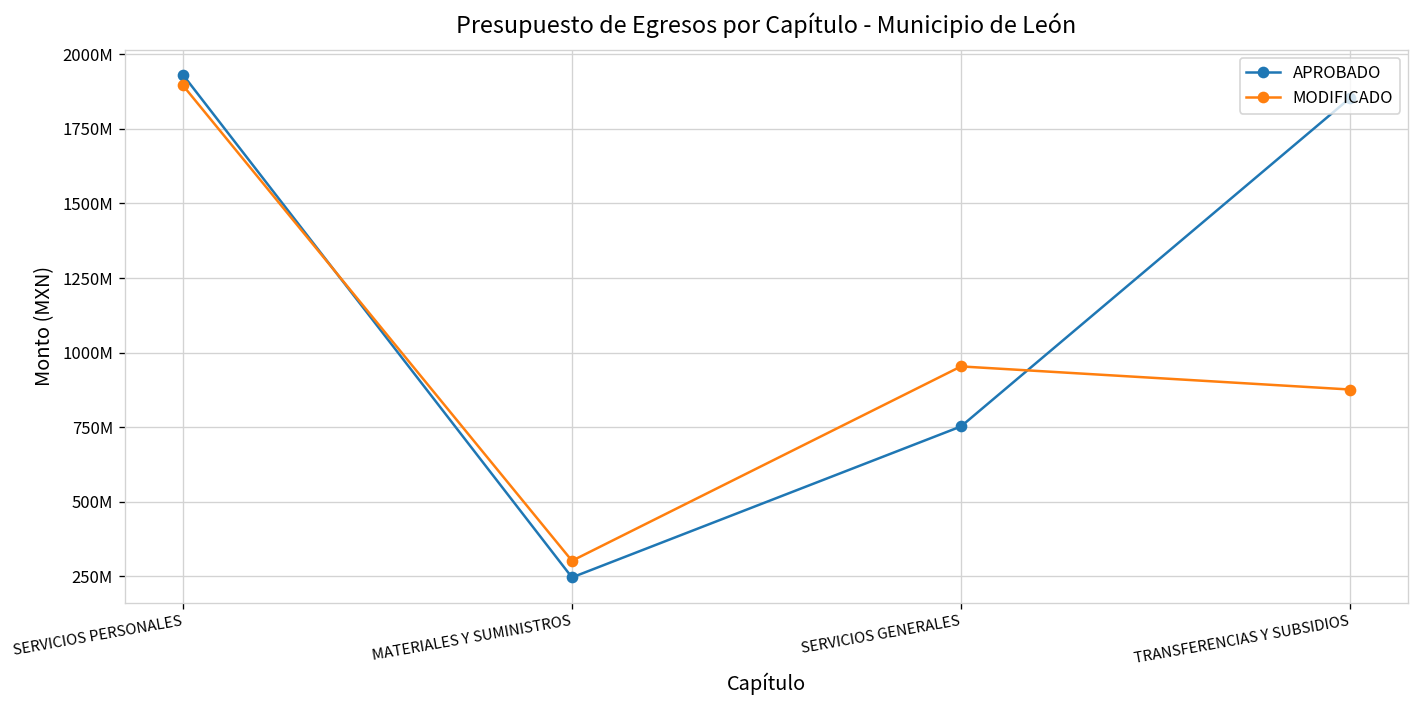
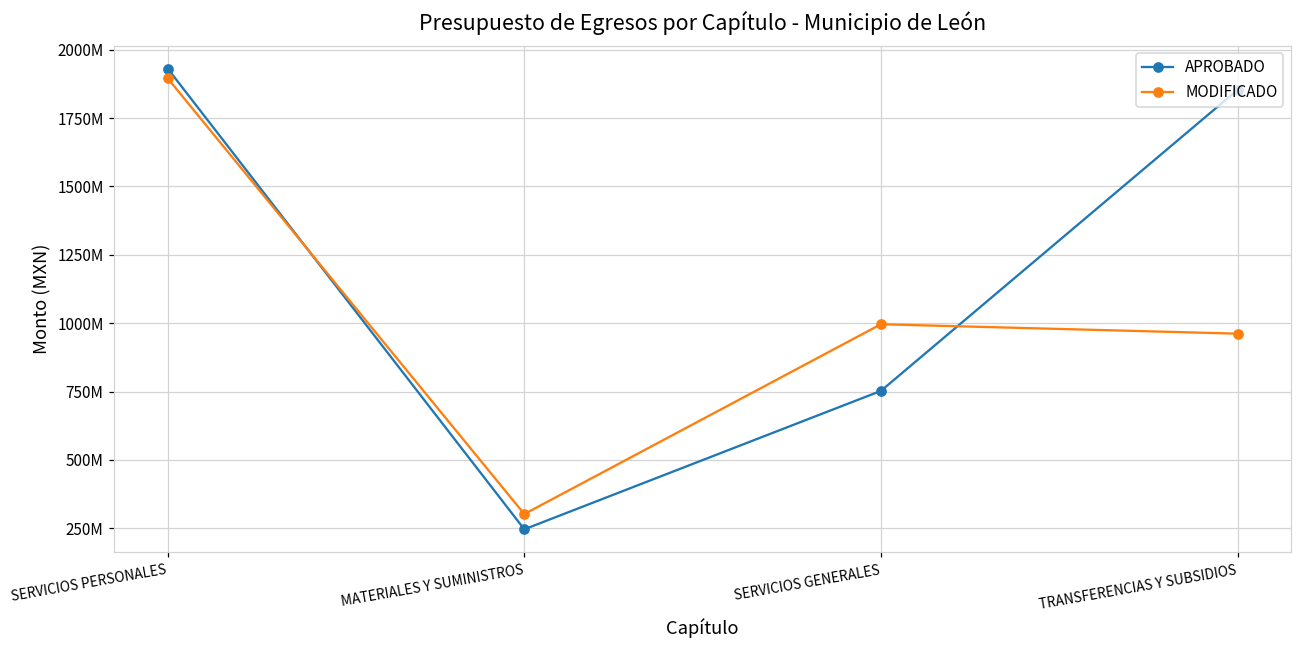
MODIFICADO, SERVICIOS GENERALES: 950000000 -> 1000000000
MODIFICADO, TRANSFERENCIAS Y SUBSIDIOS: 880000000 -> 960000000
